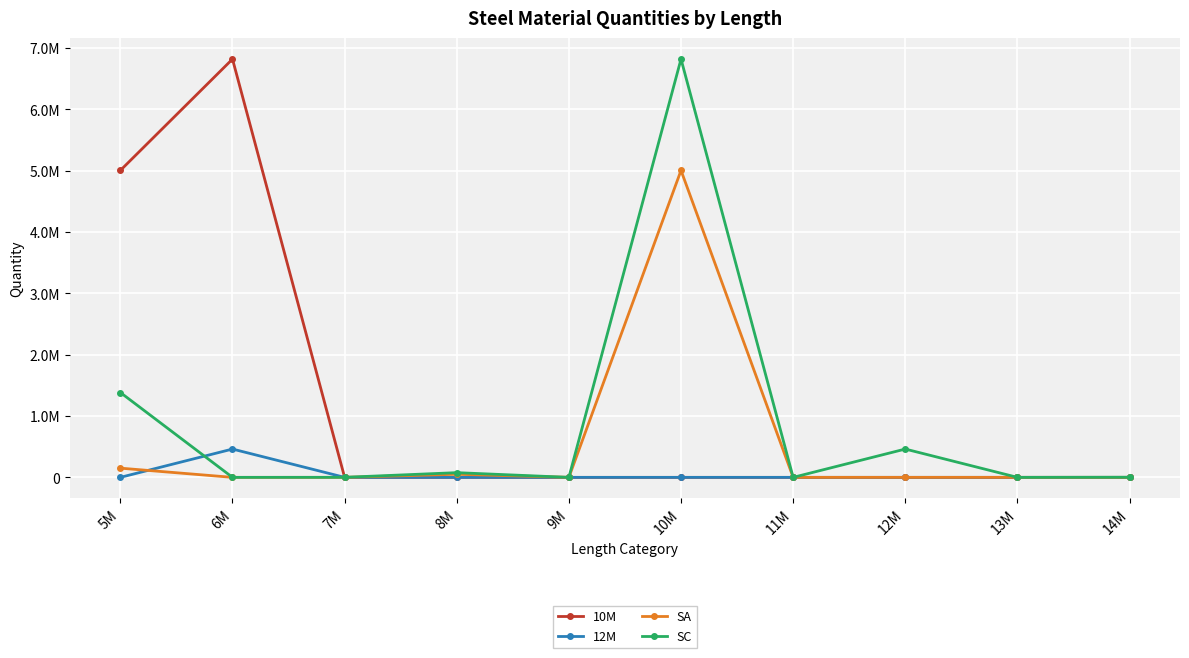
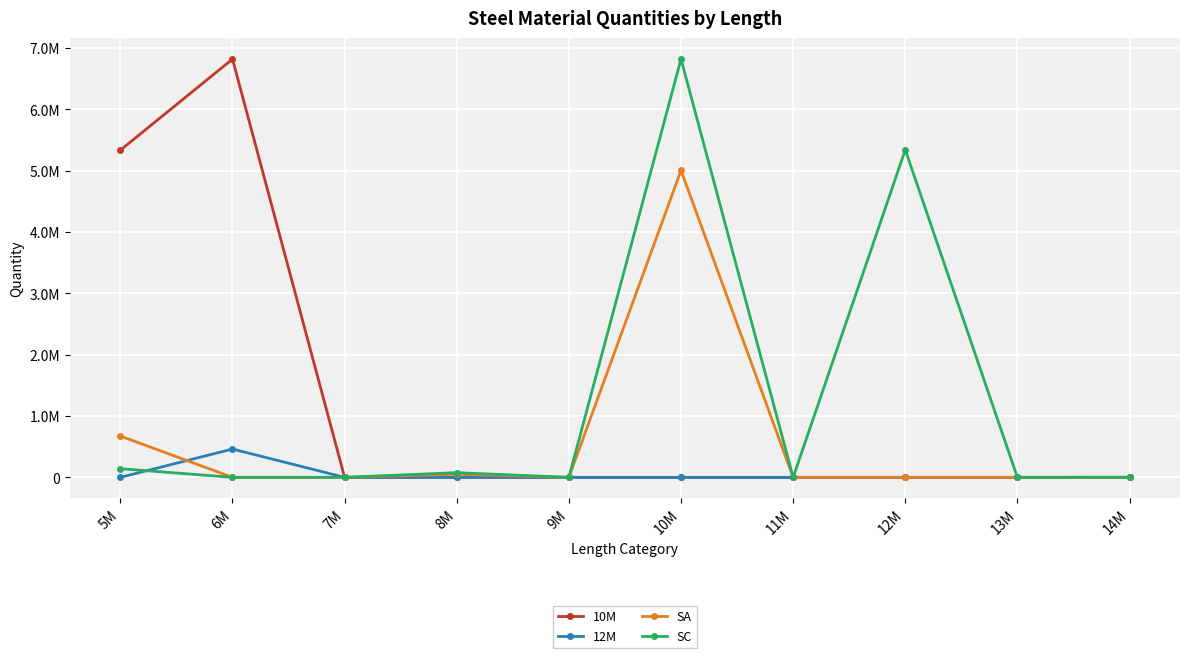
10M, 5M: 5000000 -> 5300000
SA, 5M: 200000 -> 700000
SC, 5M: 1400000 -> 100000
SC, 12M: 500000 -> 5300000
